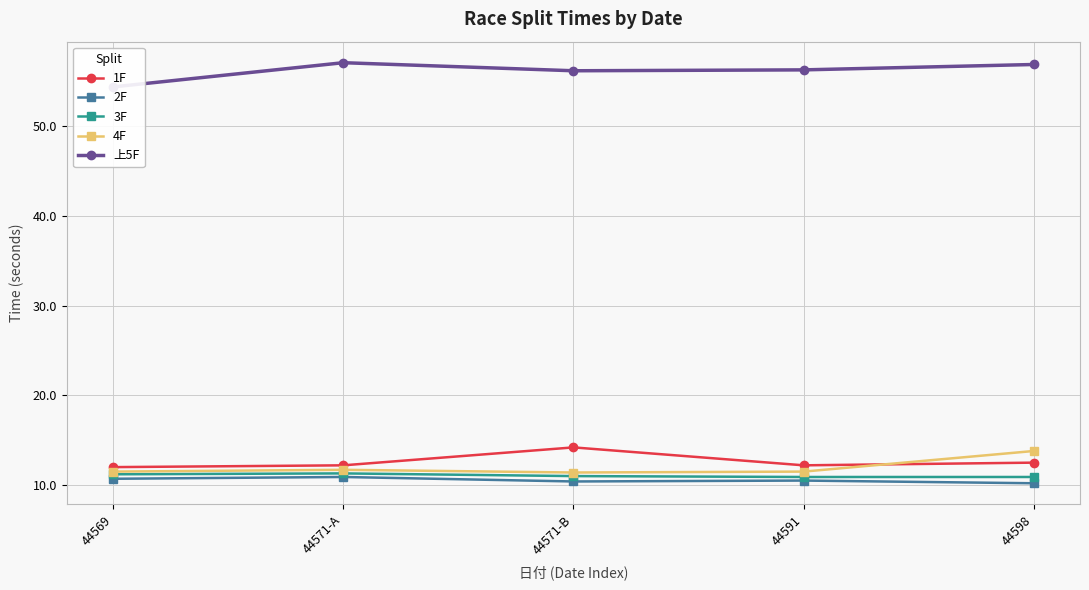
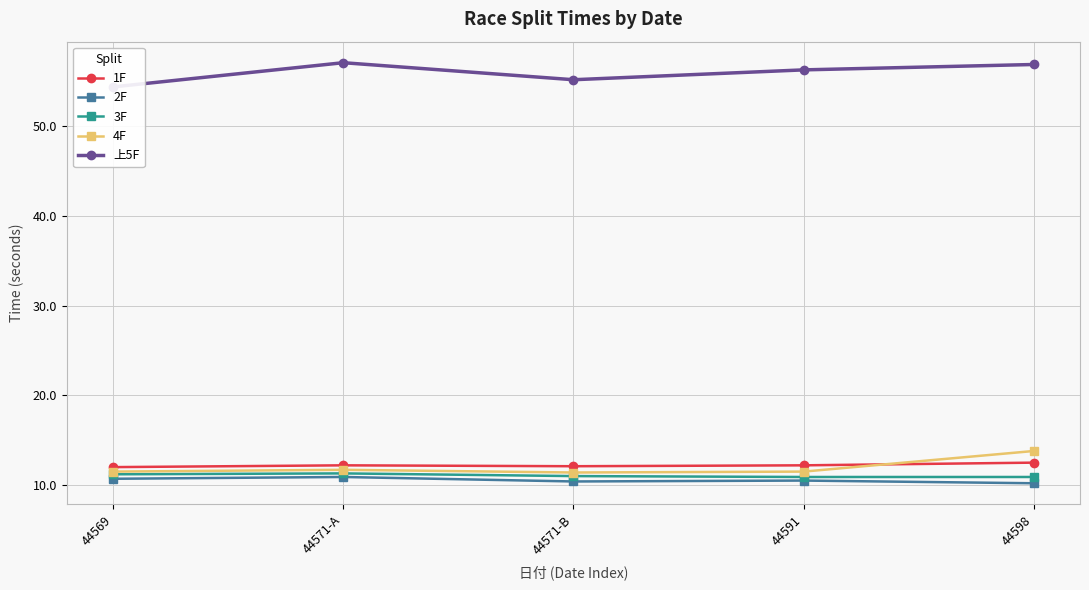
1F, 44571-B: 14 -> 12
上5F, 44571-B: 56 -> 55
